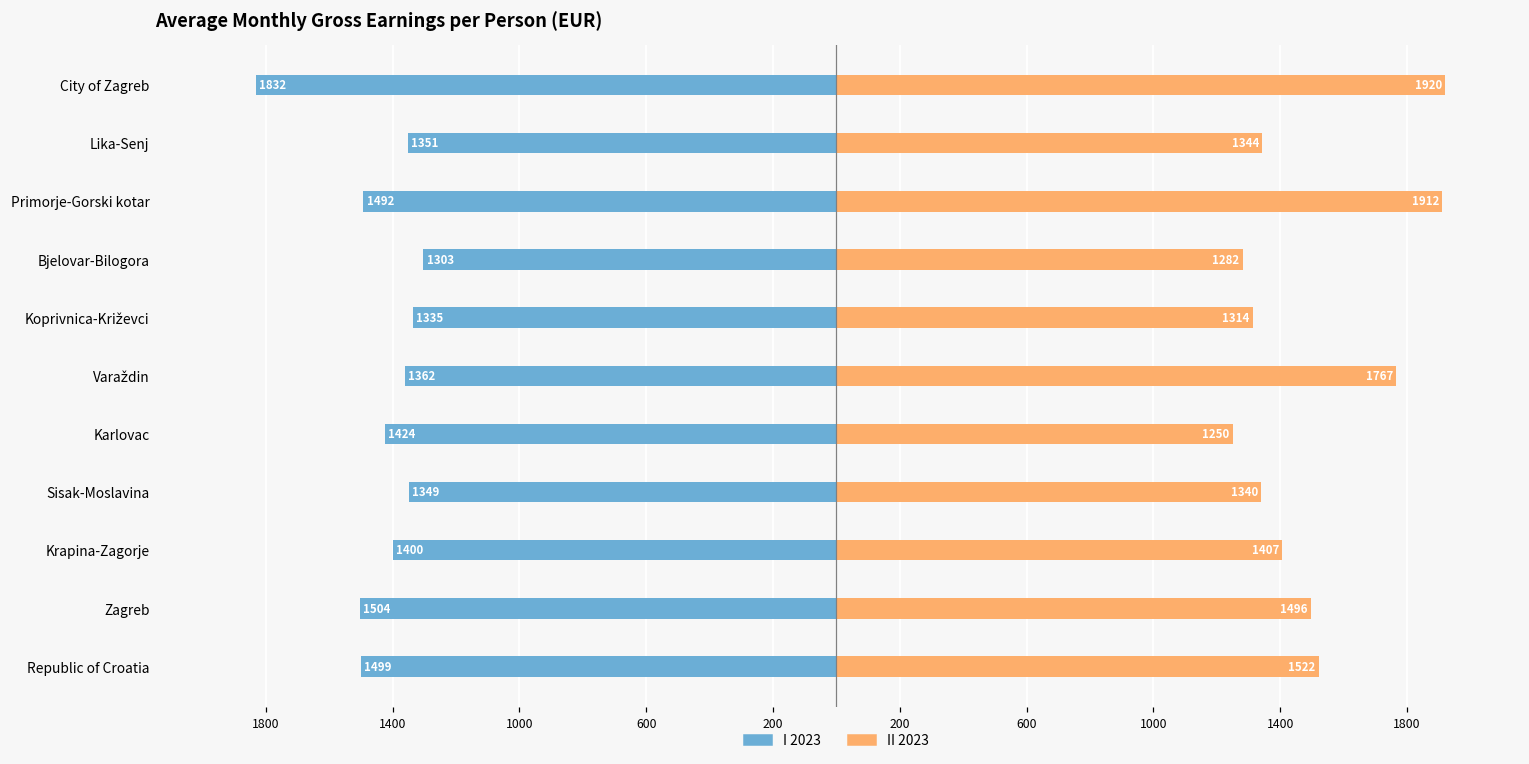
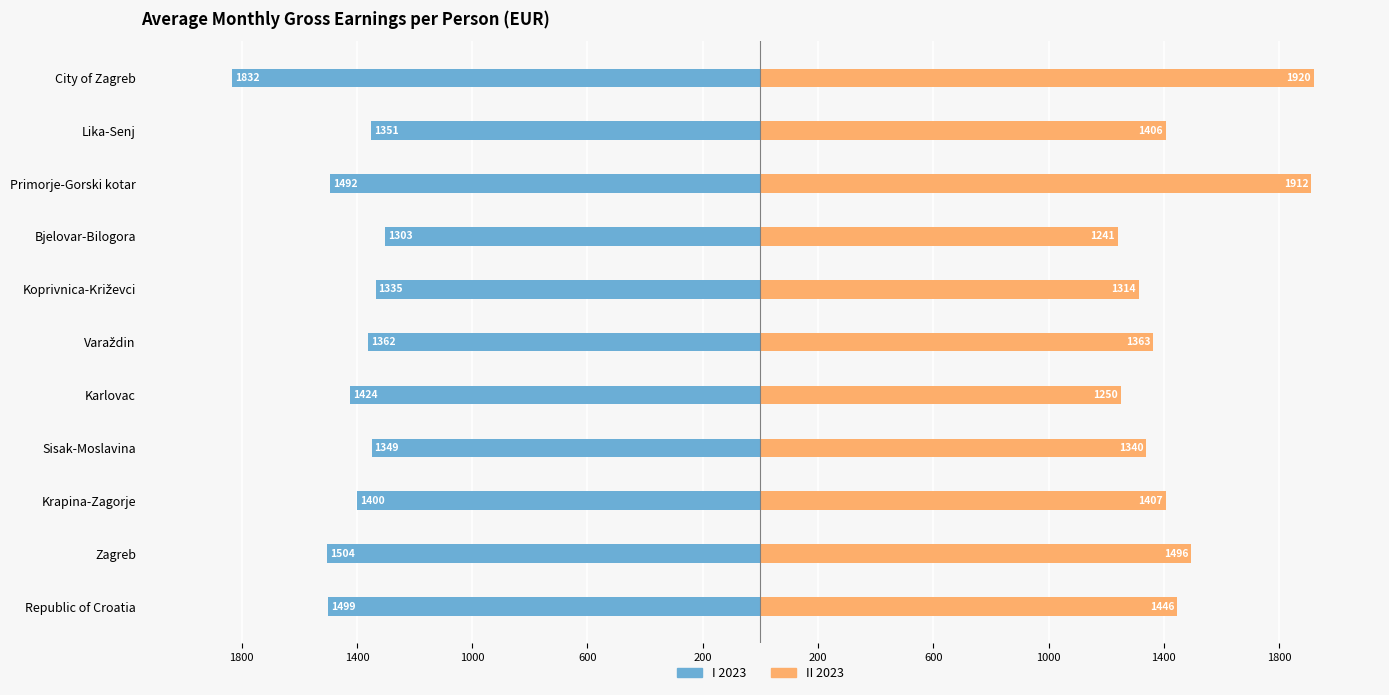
II 2023, Lika-Senj: 1344 -> 1406
II 2023, Bjelovar-Bilogora: 1282 -> 1241
II 2023, Varaždin: 1767 -> 1363
II 2023, Republic of Croatia: 1522 -> 1446
